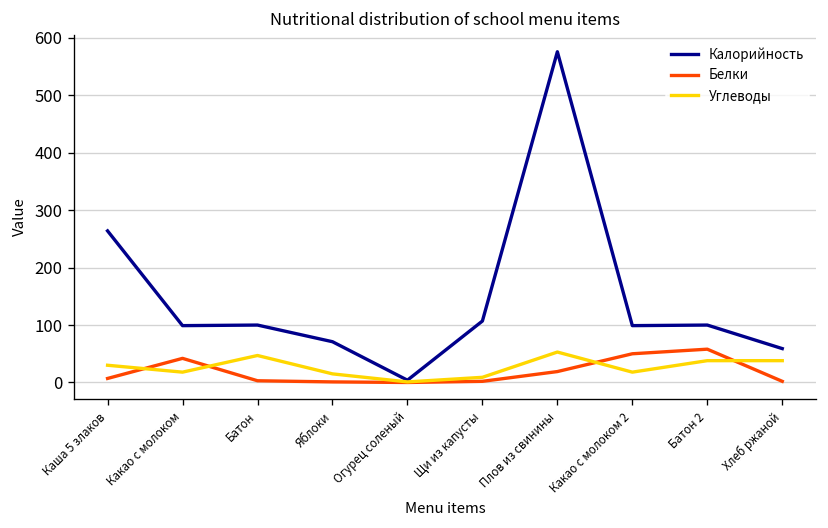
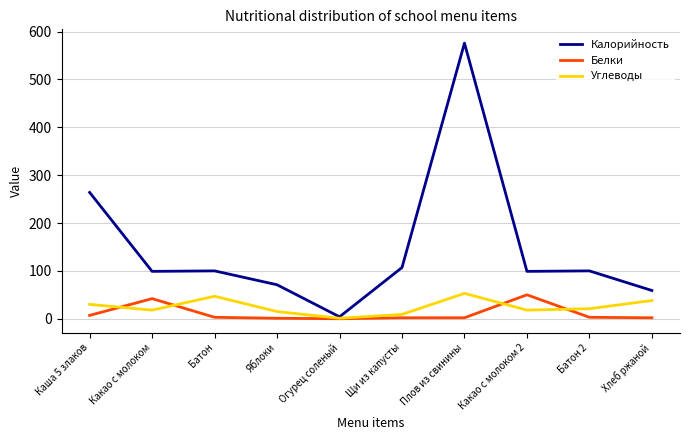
Белки, Плов из свинины: 20 -> 0
Белки, Батон 2: 60 -> 0
Углеводы, Батон 2: 40 -> 20
